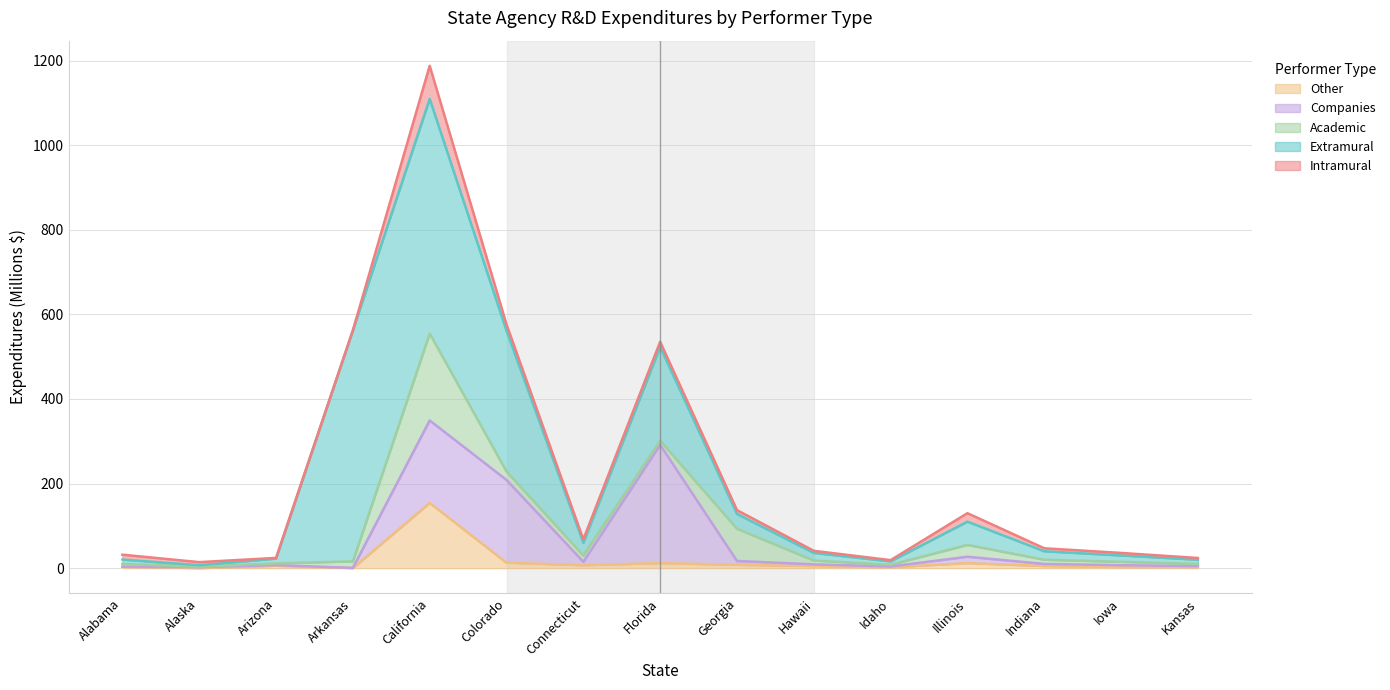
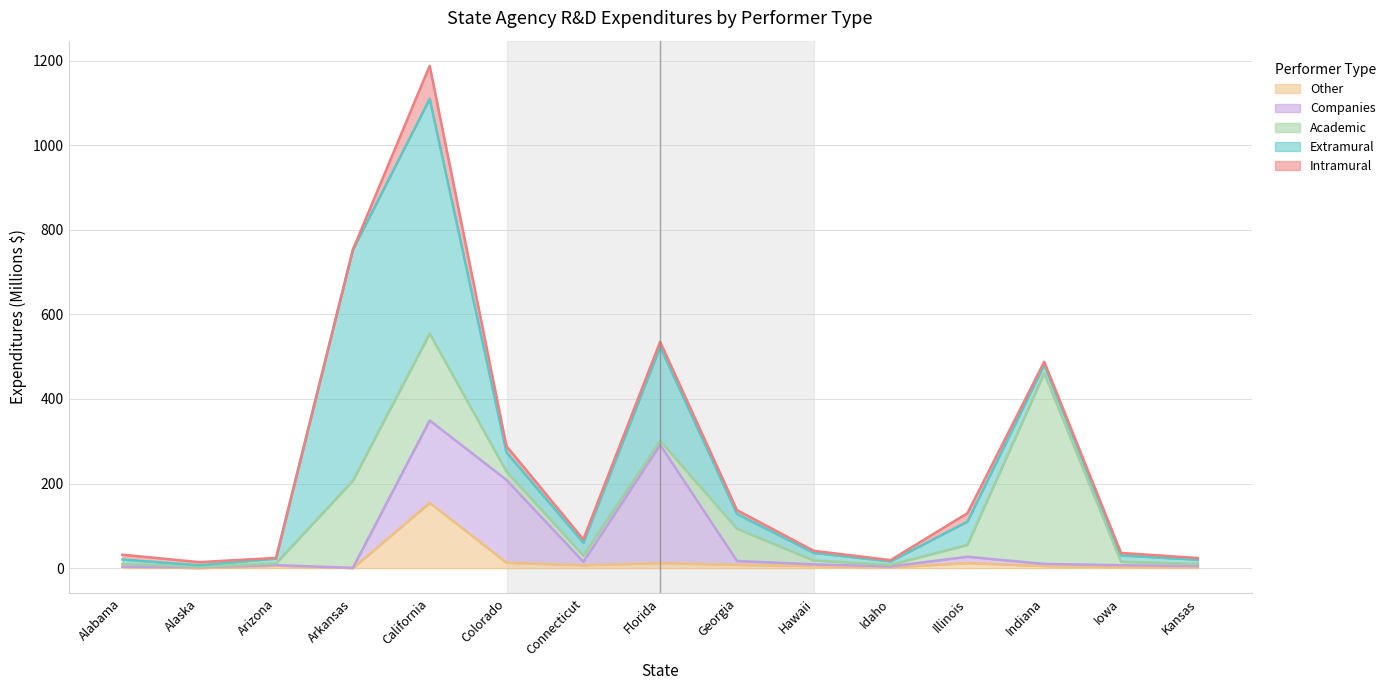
Academic, Arkansas: 20 -> 210
Extramural, Colorado: 330 -> 50
Academic, Indiana: 10 -> 450
